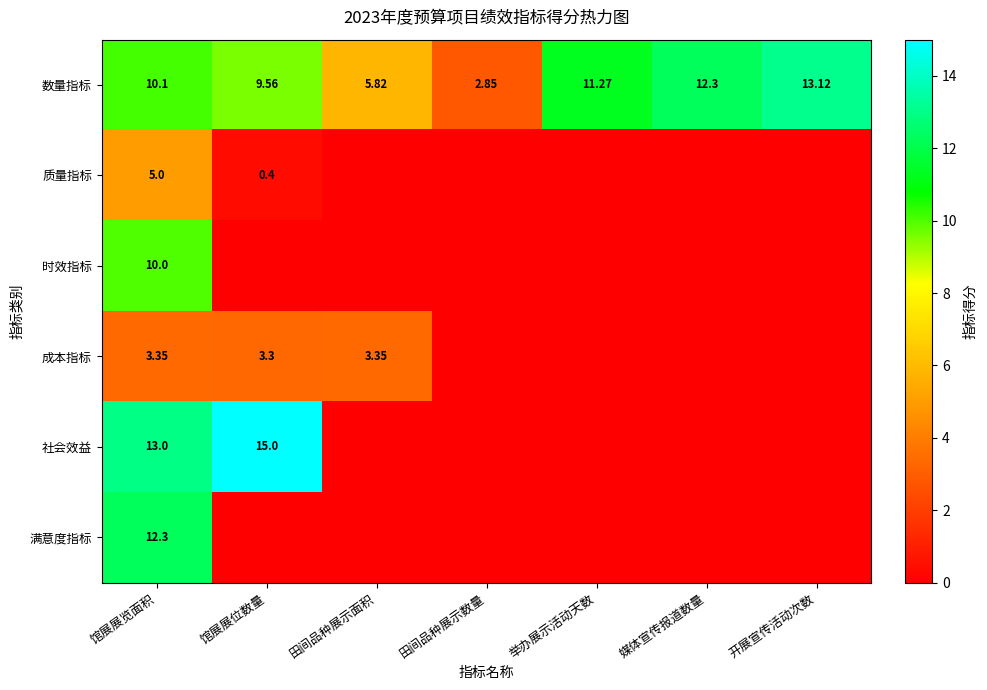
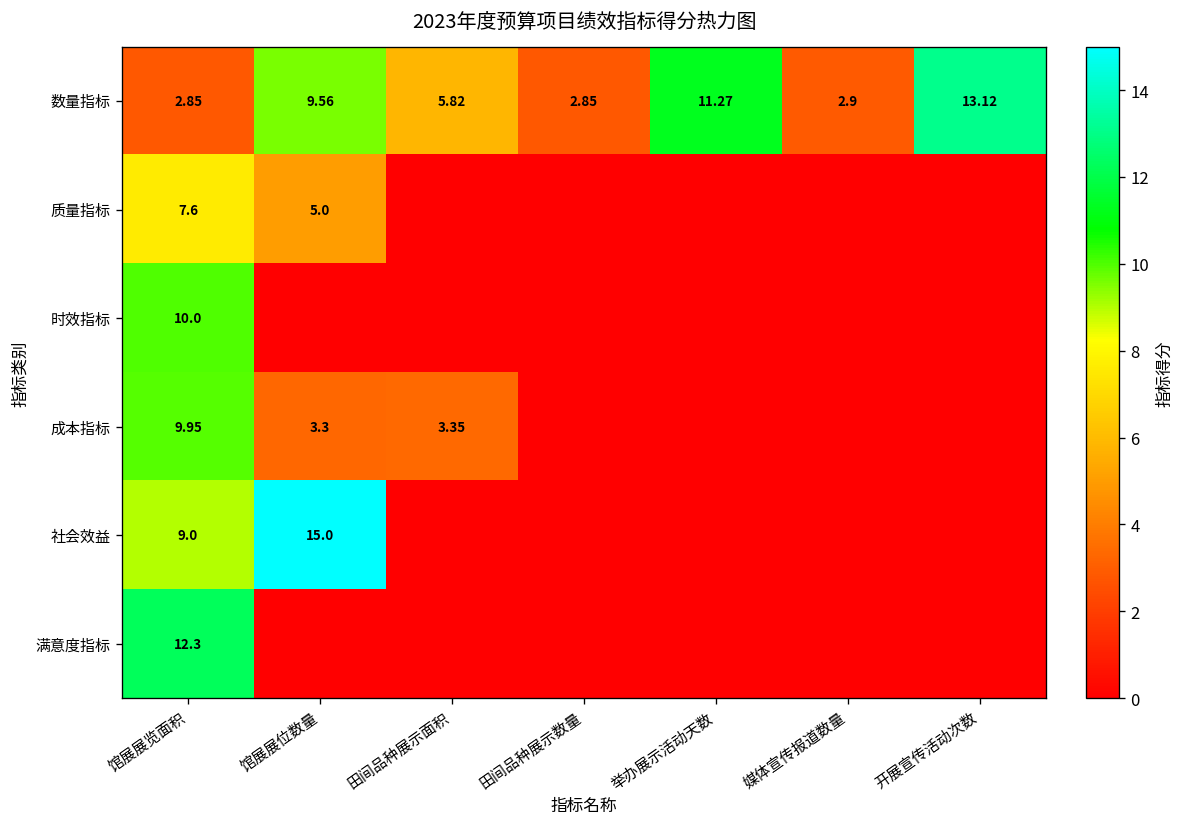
数量指标, 馆展展览面积: 10.1 -> 2.85
数量指标, 媒体宣传报道数量: 12.3 -> 2.9
质量指标, 馆展展览面积: 5.0 -> 7.6
质量指标, 馆展展位数量: 0.4 -> 5.0
成本指标, 馆展展览面积: 3.35 -> 9.95
社会效益, 馆展展览面积: 13.0 -> 9.0
